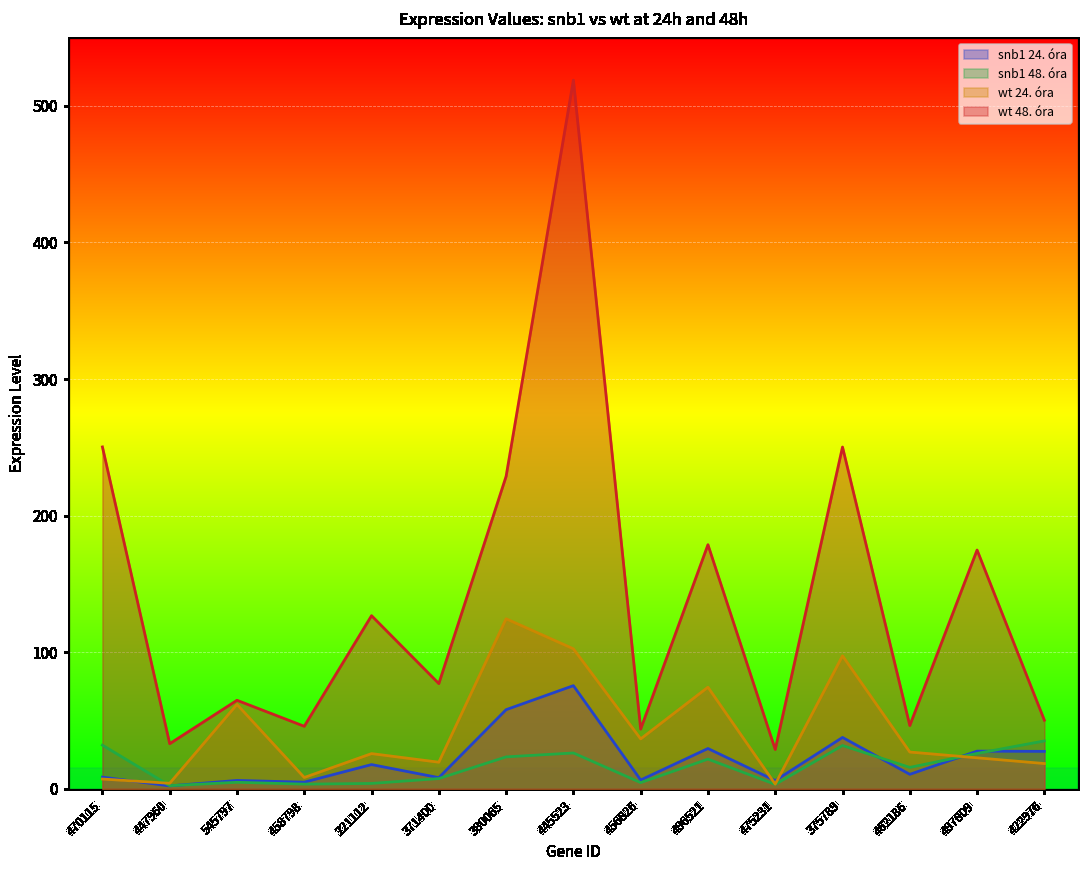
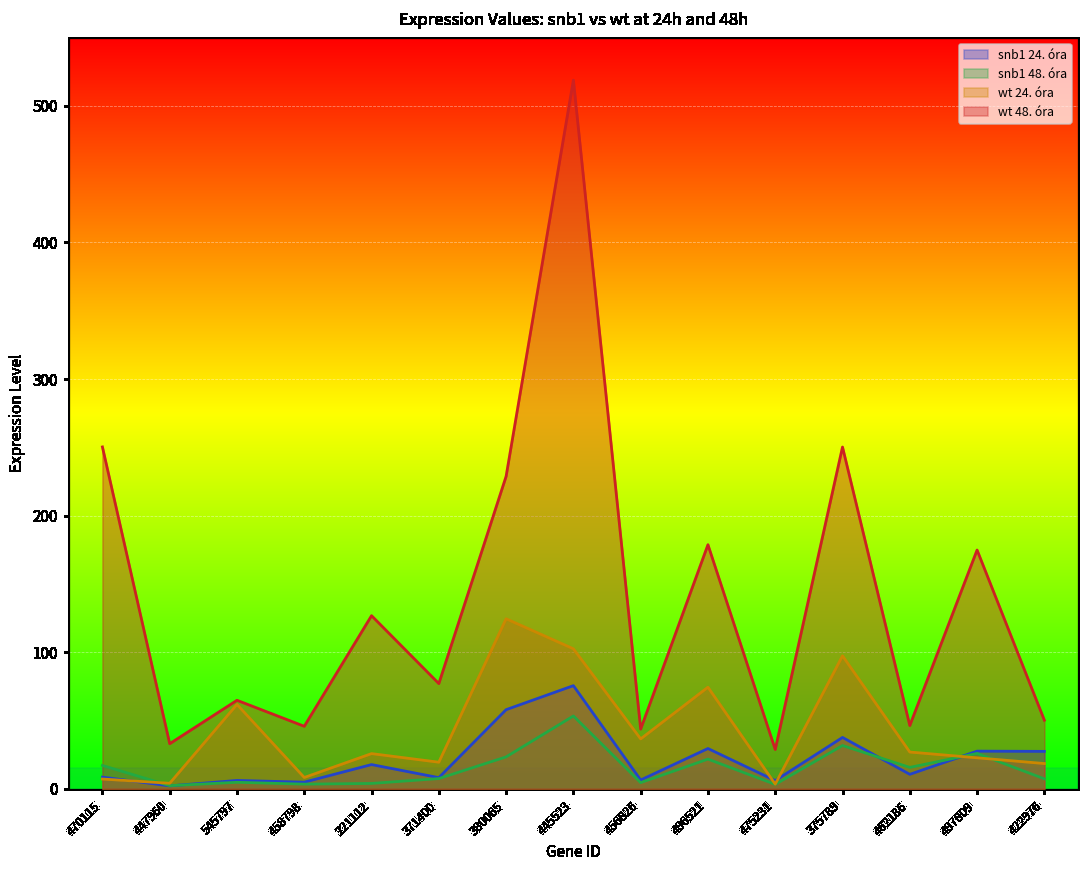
snb1 48. óra, 470115: 32 -> 17
snb1 48. óra, 445523: 26 -> 53
snb1 48. óra, 422976: 35 -> 7
